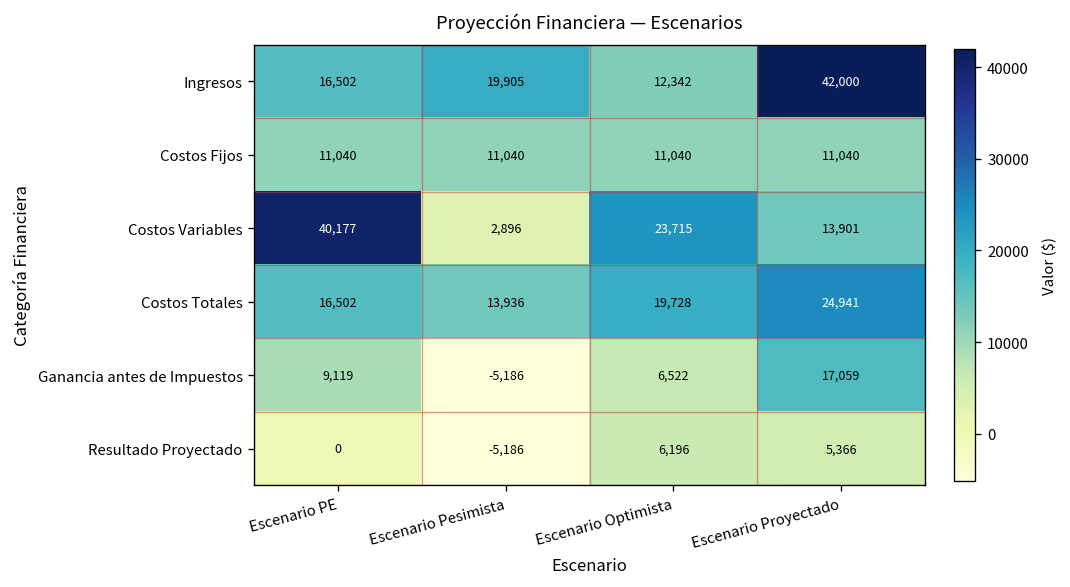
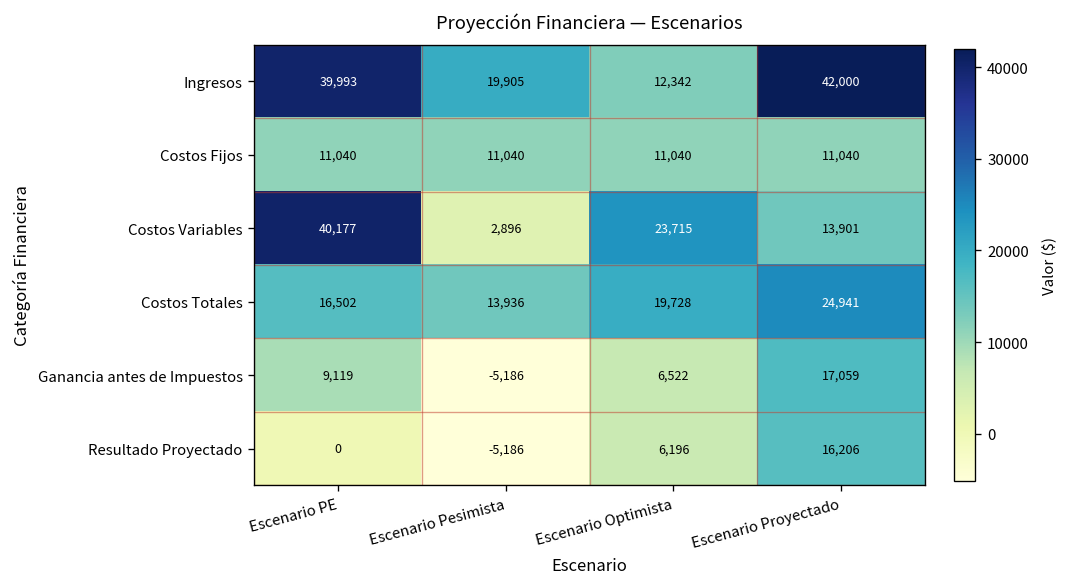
Ingresos, Escenario PE: 16,502 -> 39,993
Resultado Proyectado, Escenario Proyectado: 5,366 -> 16,206
